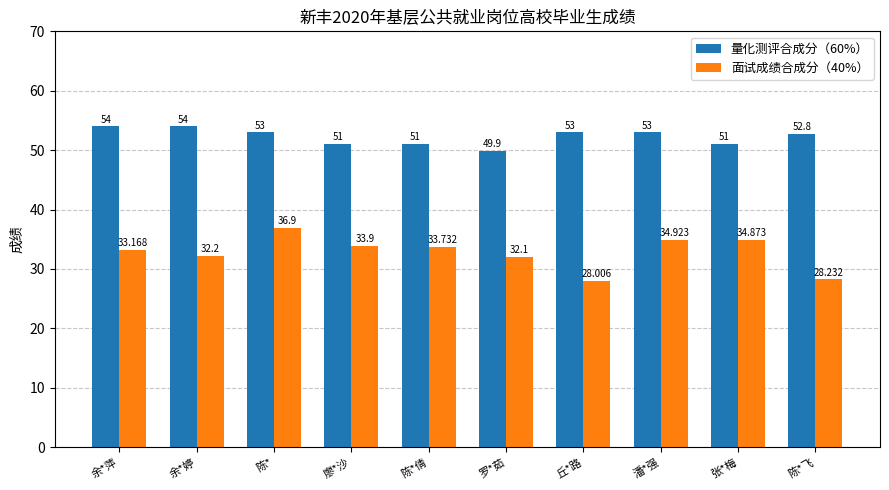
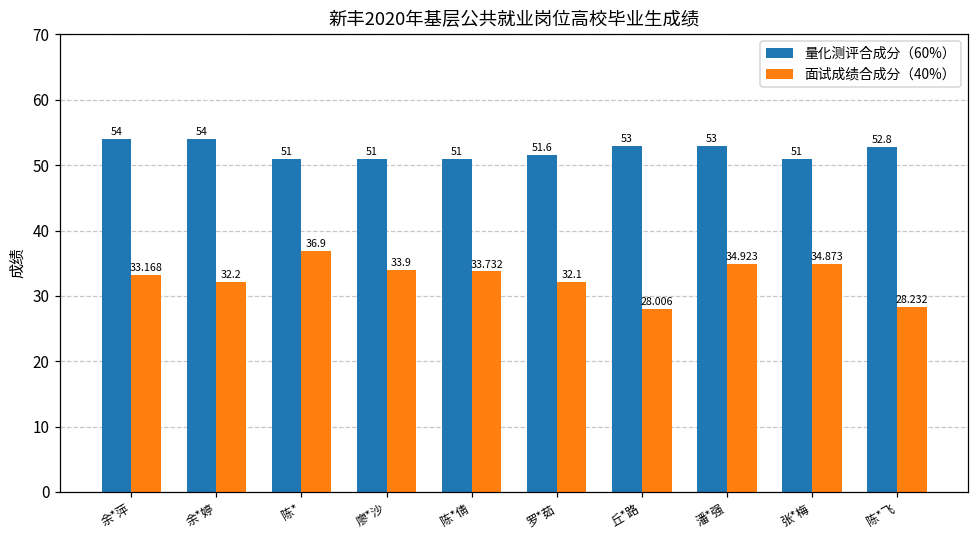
量化测评合成分（60%）, 陈*: 53 -> 51
量化测评合成分（60%）, 罗*茹: 49.9 -> 51.6
